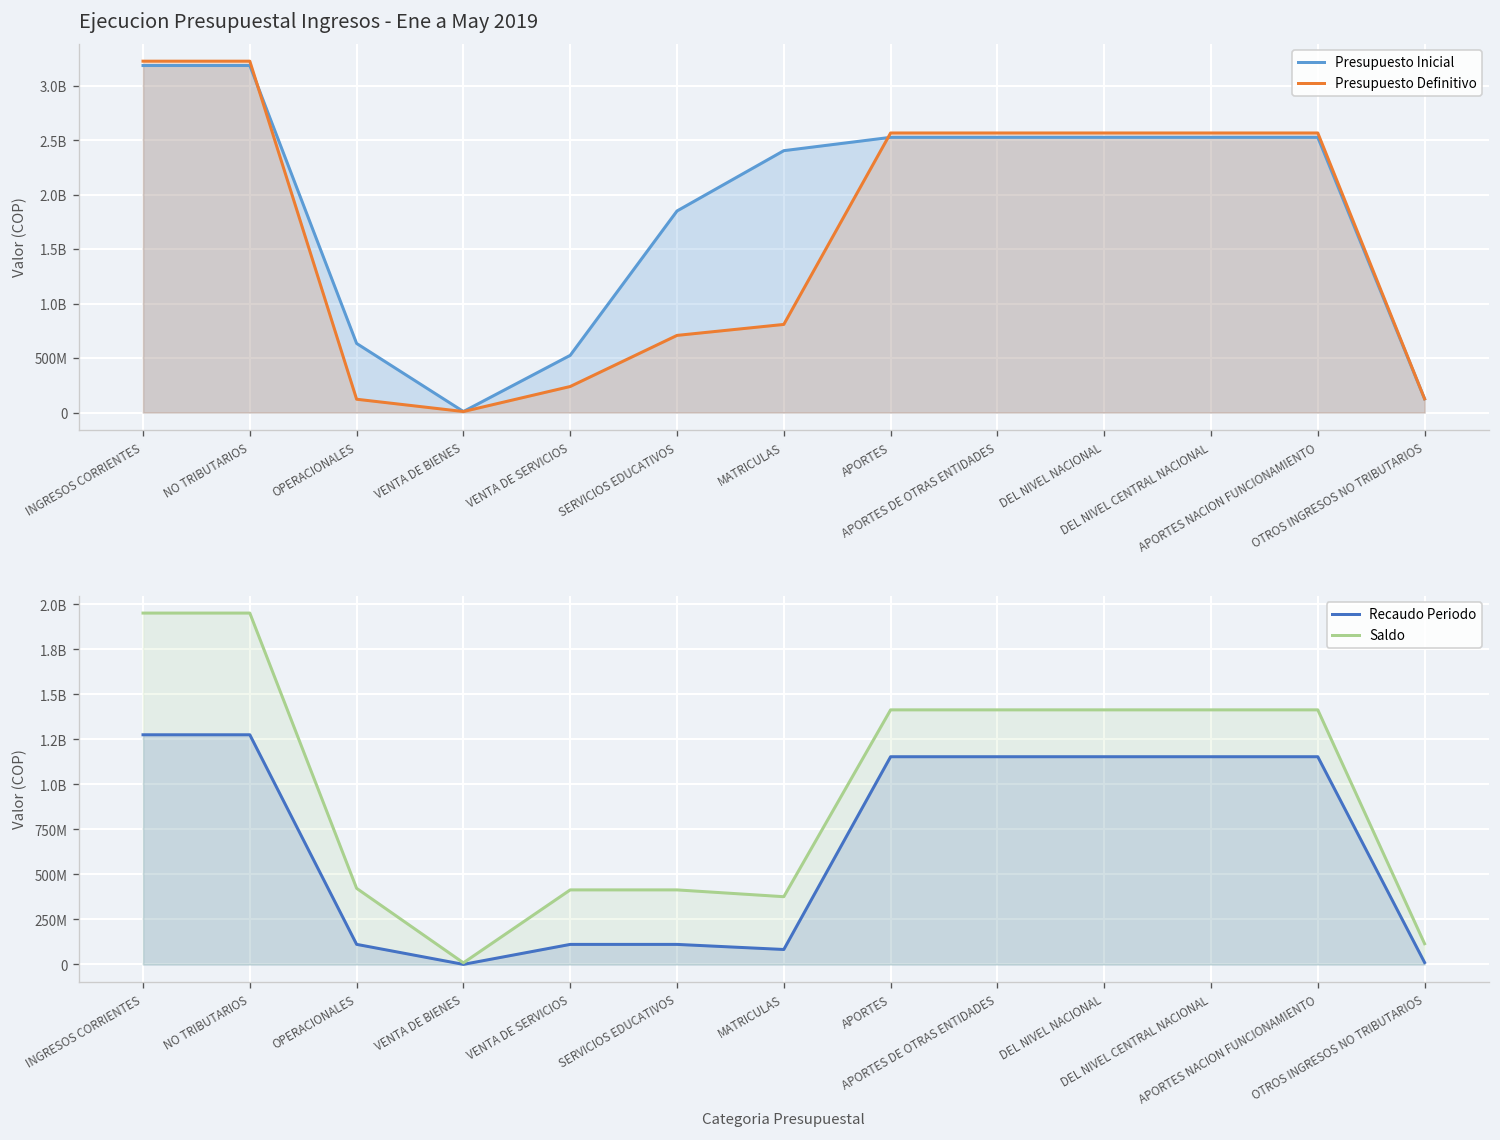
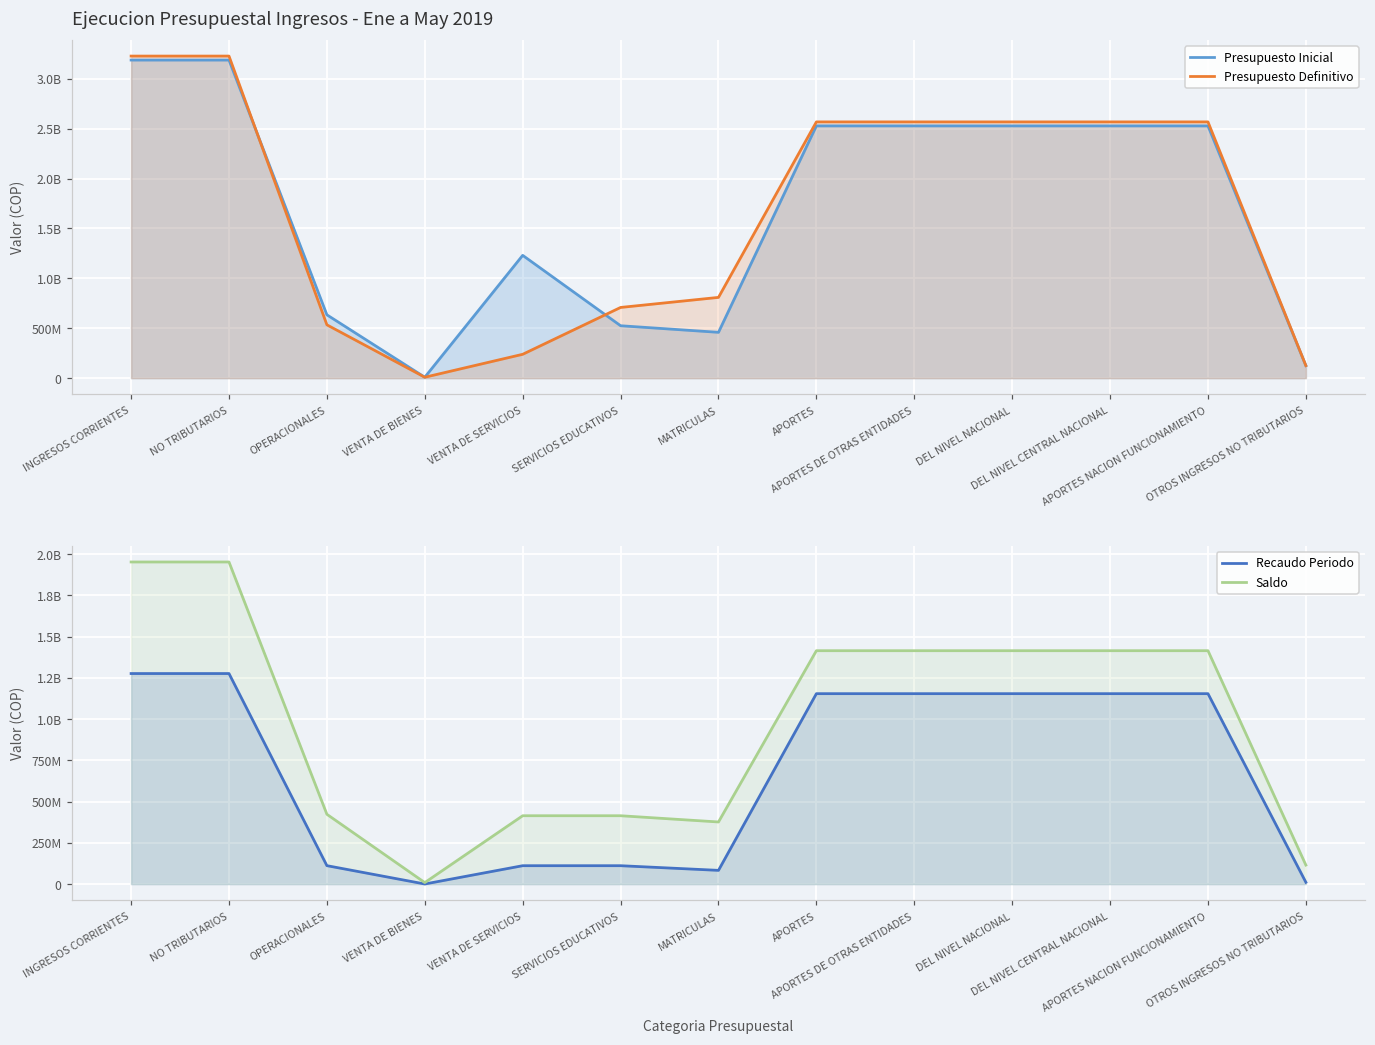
Ejecucion Presupuestal Ingresos - Ene a May 2019, Presupuesto Definitivo, OPERACIONALES: 100000000 -> 500000000
Ejecucion Presupuestal Ingresos - Ene a May 2019, Presupuesto Inicial, VENTA DE SERVICIOS: 500000000 -> 1200000000
Ejecucion Presupuestal Ingresos - Ene a May 2019, Presupuesto Inicial, SERVICIOS EDUCATIVOS: 1900000000 -> 500000000
Ejecucion Presupuestal Ingresos - Ene a May 2019, Presupuesto Inicial, MATRICULAS: 2400000000 -> 500000000
